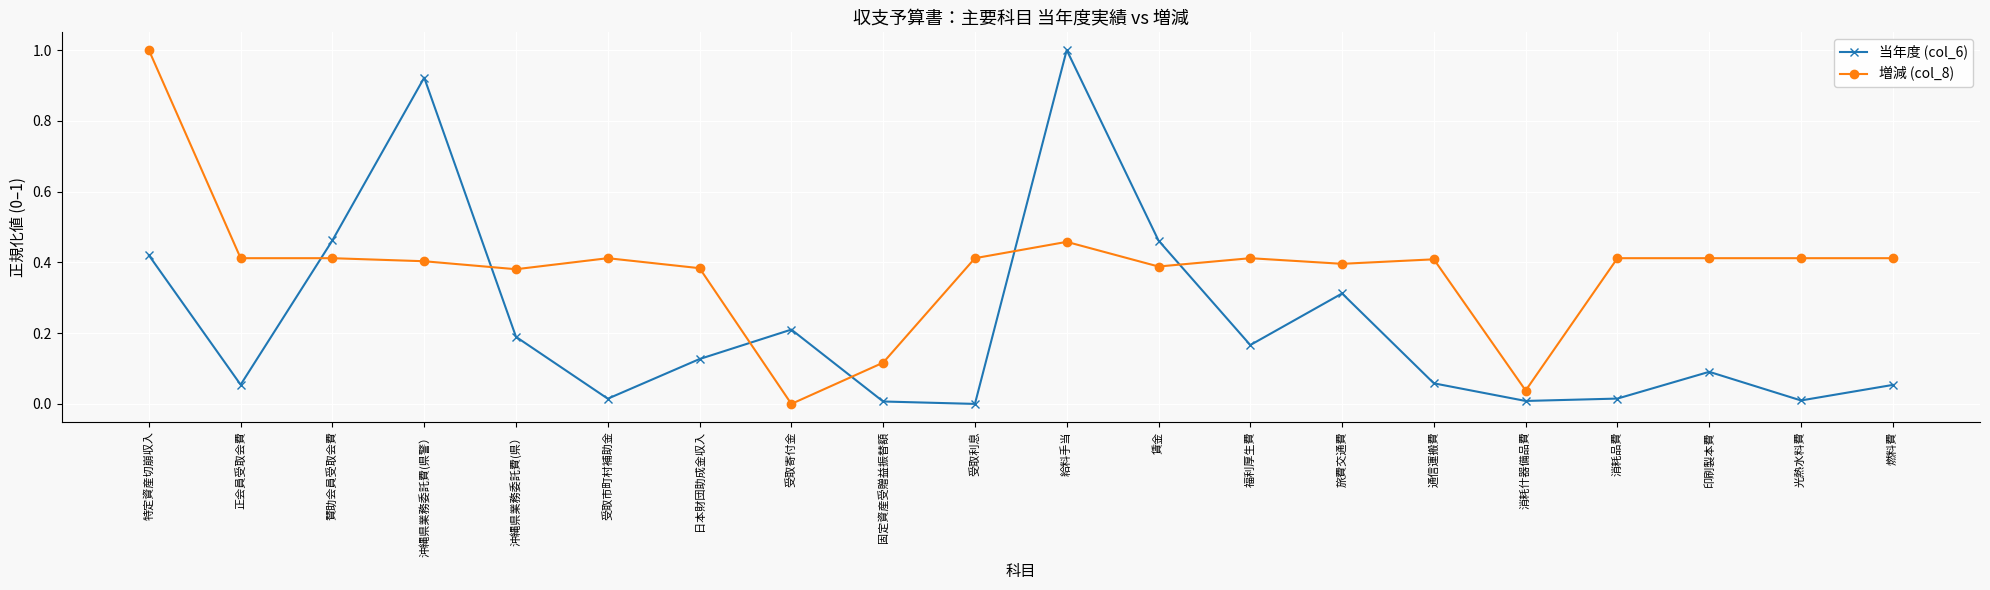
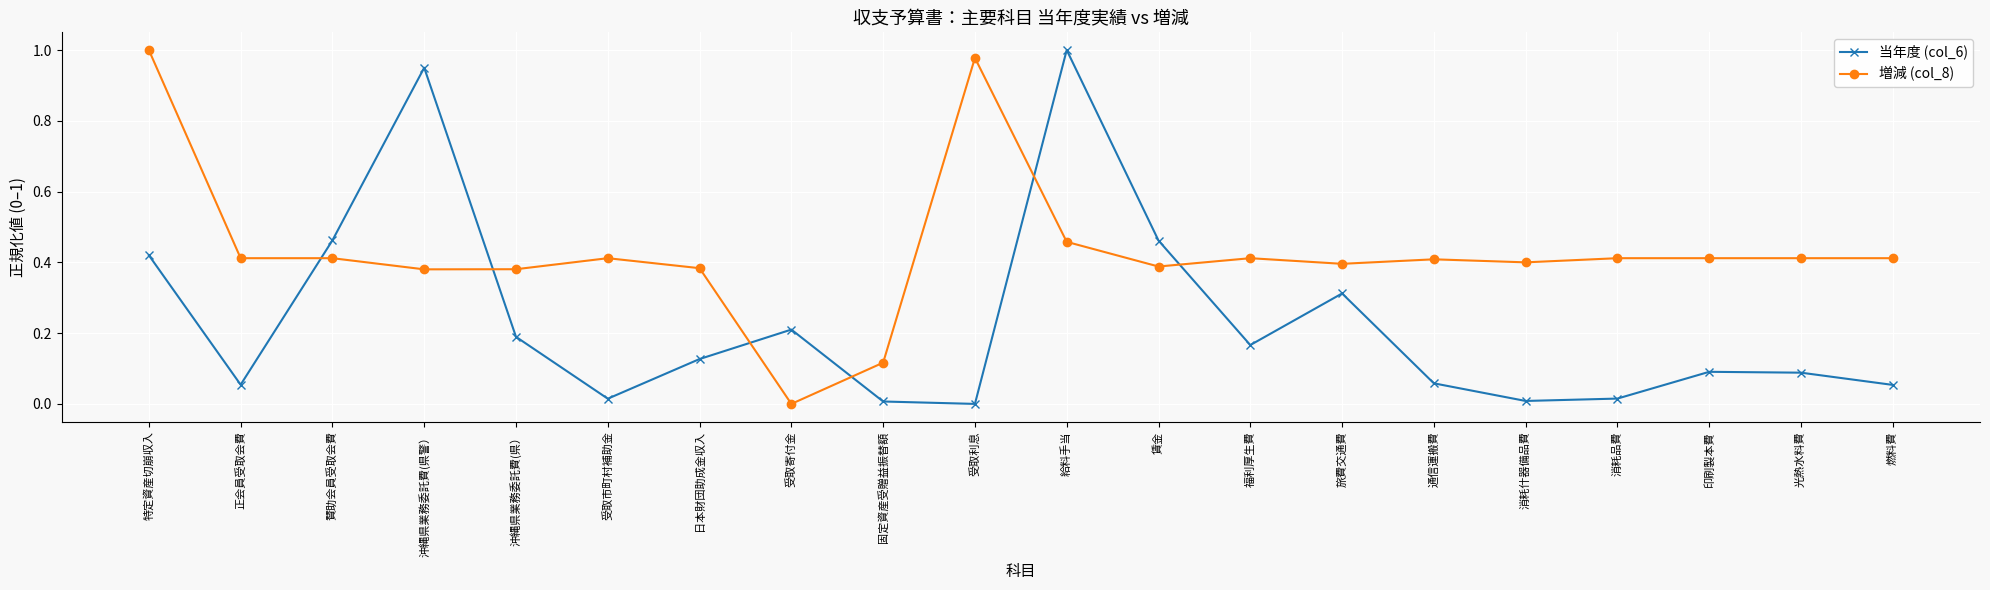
当年度 (col_6), 沖縄県業務委託費(県警）: 0.92 -> 0.95
増減 (col_8), 沖縄県業務委託費(県警）: 0.40 -> 0.38
増減 (col_8), 受取利息: 0.41 -> 0.98
増減 (col_8), 消耗什器備品費: 0.04 -> 0.40
当年度 (col_6), 光熱水料費: 0.01 -> 0.09
